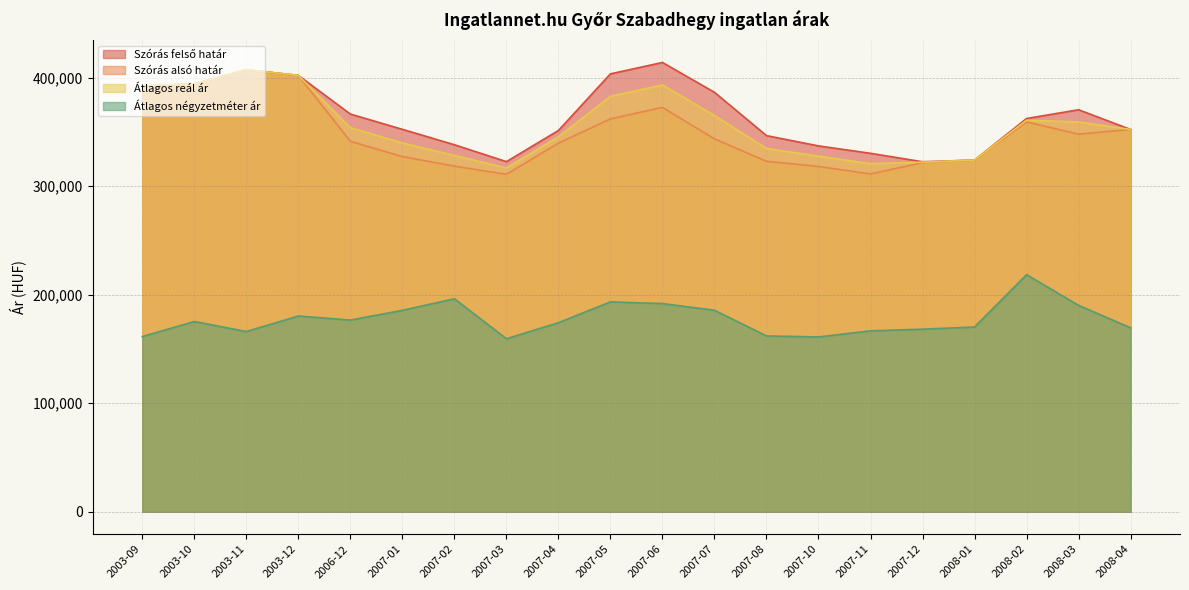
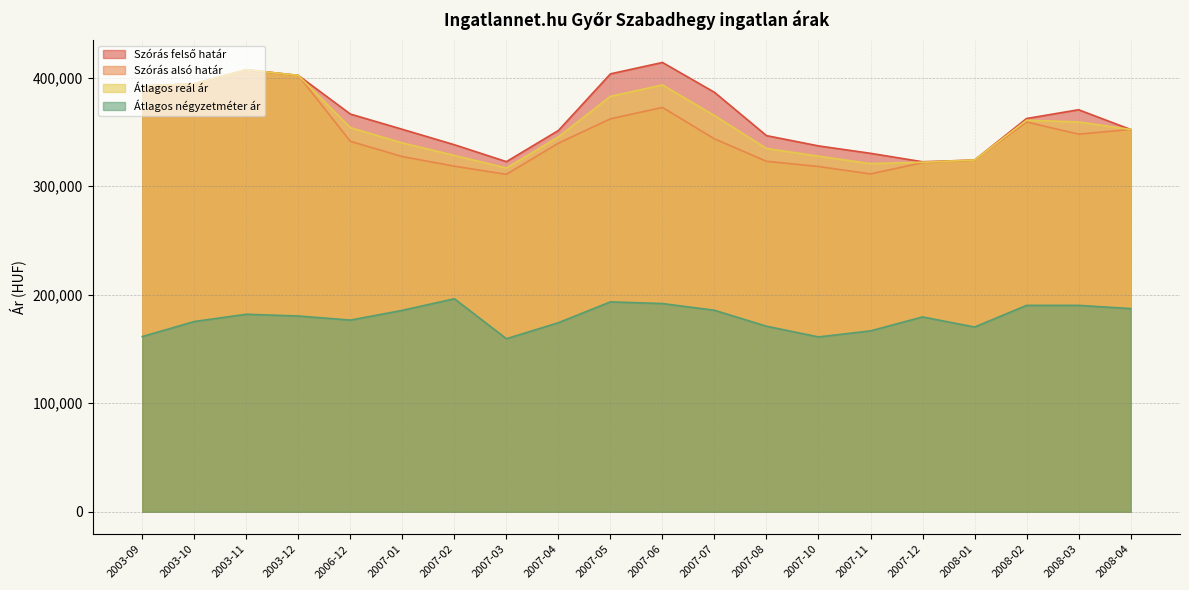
Átlagos négyzetméter ár, 2003-11: 166,000 -> 182,000
Átlagos négyzetméter ár, 2007-08: 162,000 -> 171,000
Átlagos négyzetméter ár, 2007-12: 168,000 -> 180,000
Átlagos négyzetméter ár, 2008-02: 219,000 -> 190,000
Átlagos négyzetméter ár, 2008-04: 170,000 -> 187,000
